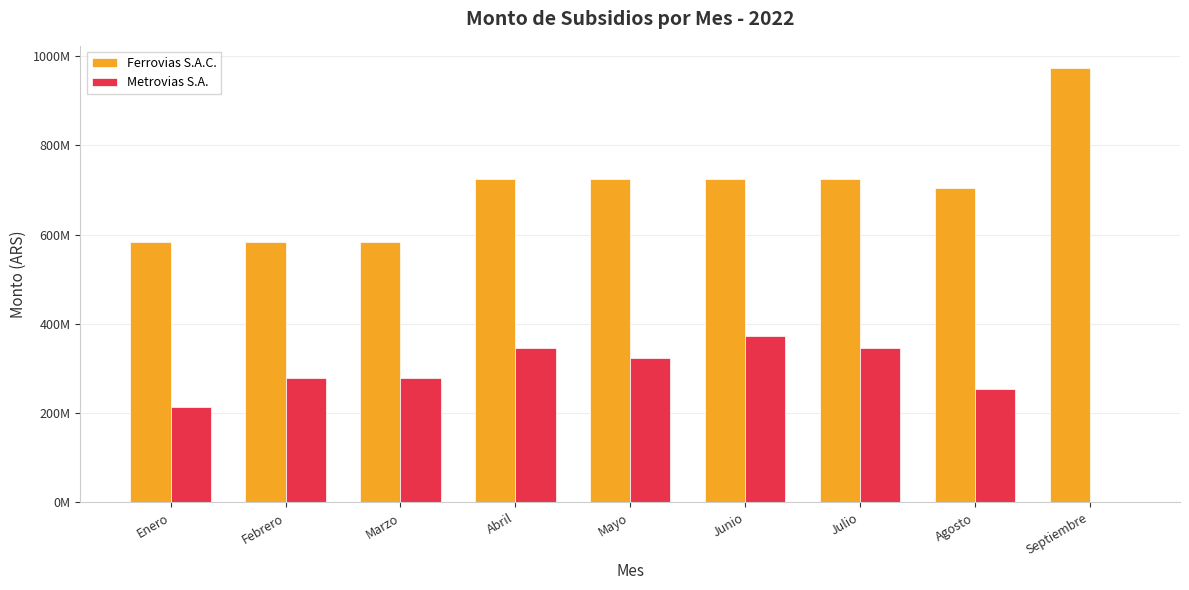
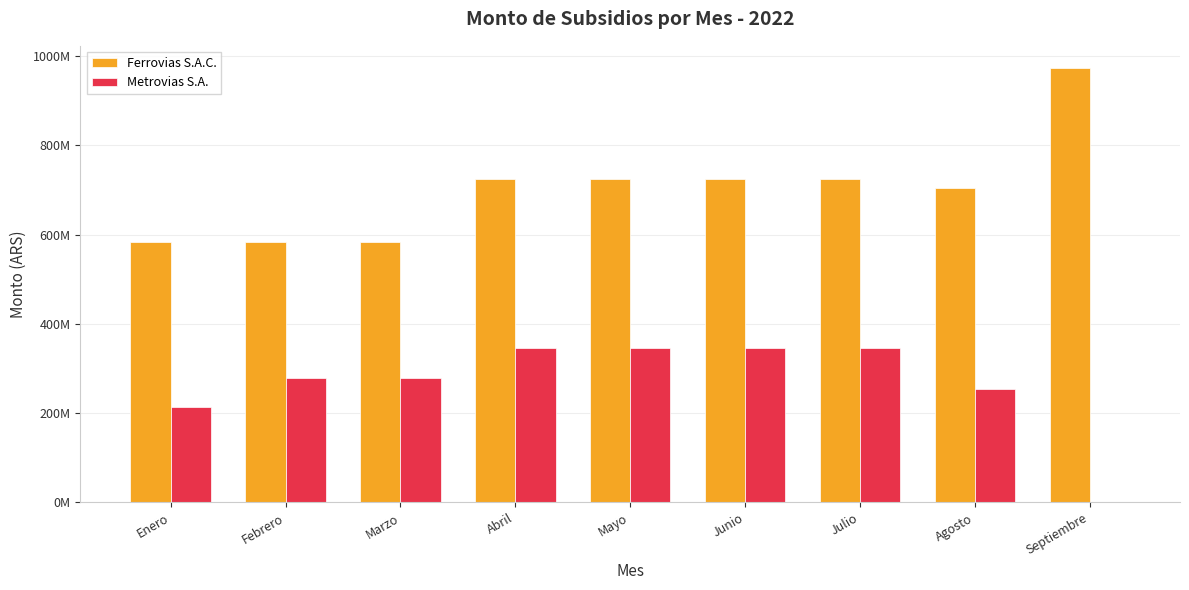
Metrovias S.A., Mayo: 320000000 -> 350000000
Metrovias S.A., Junio: 370000000 -> 350000000
